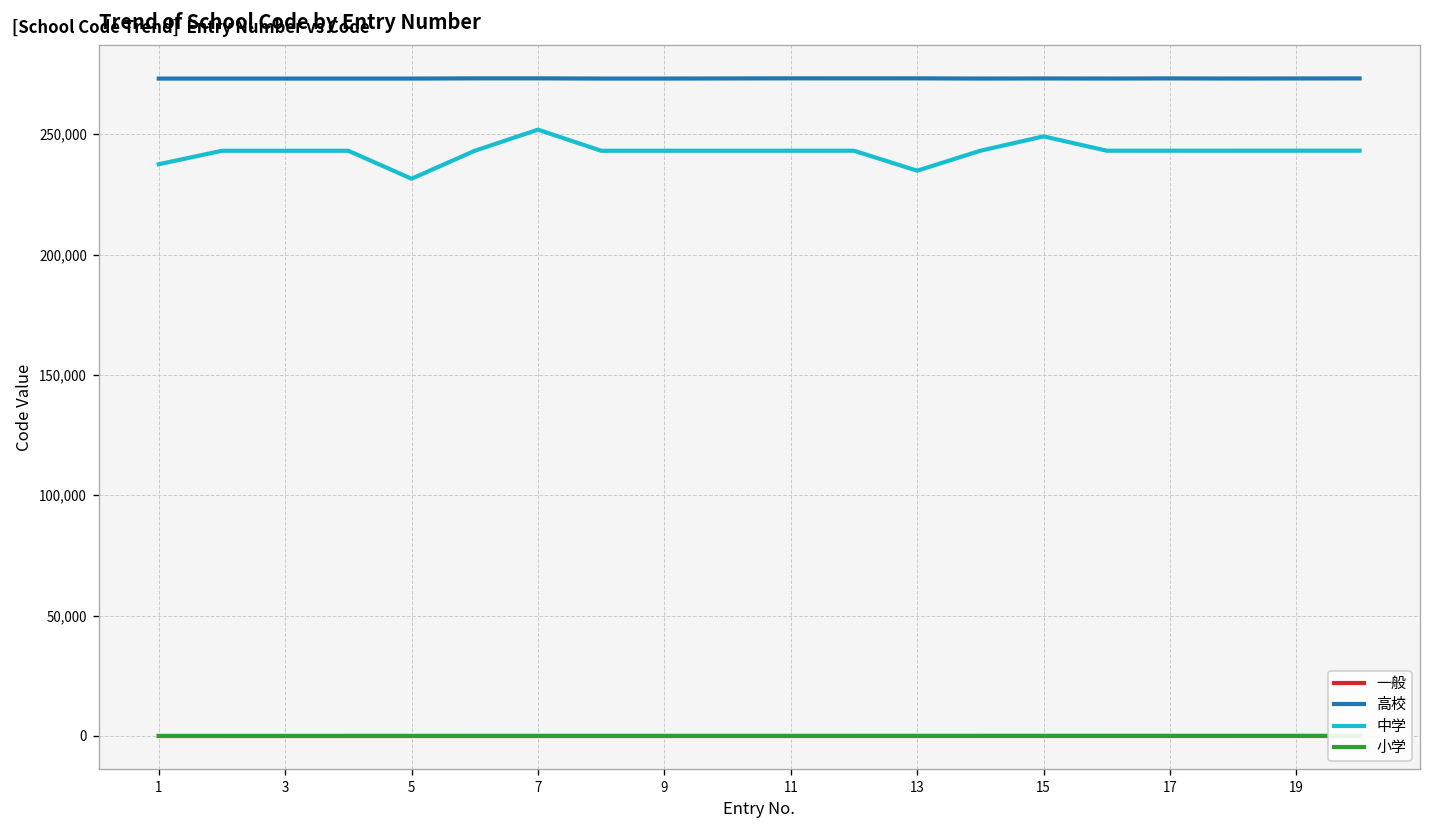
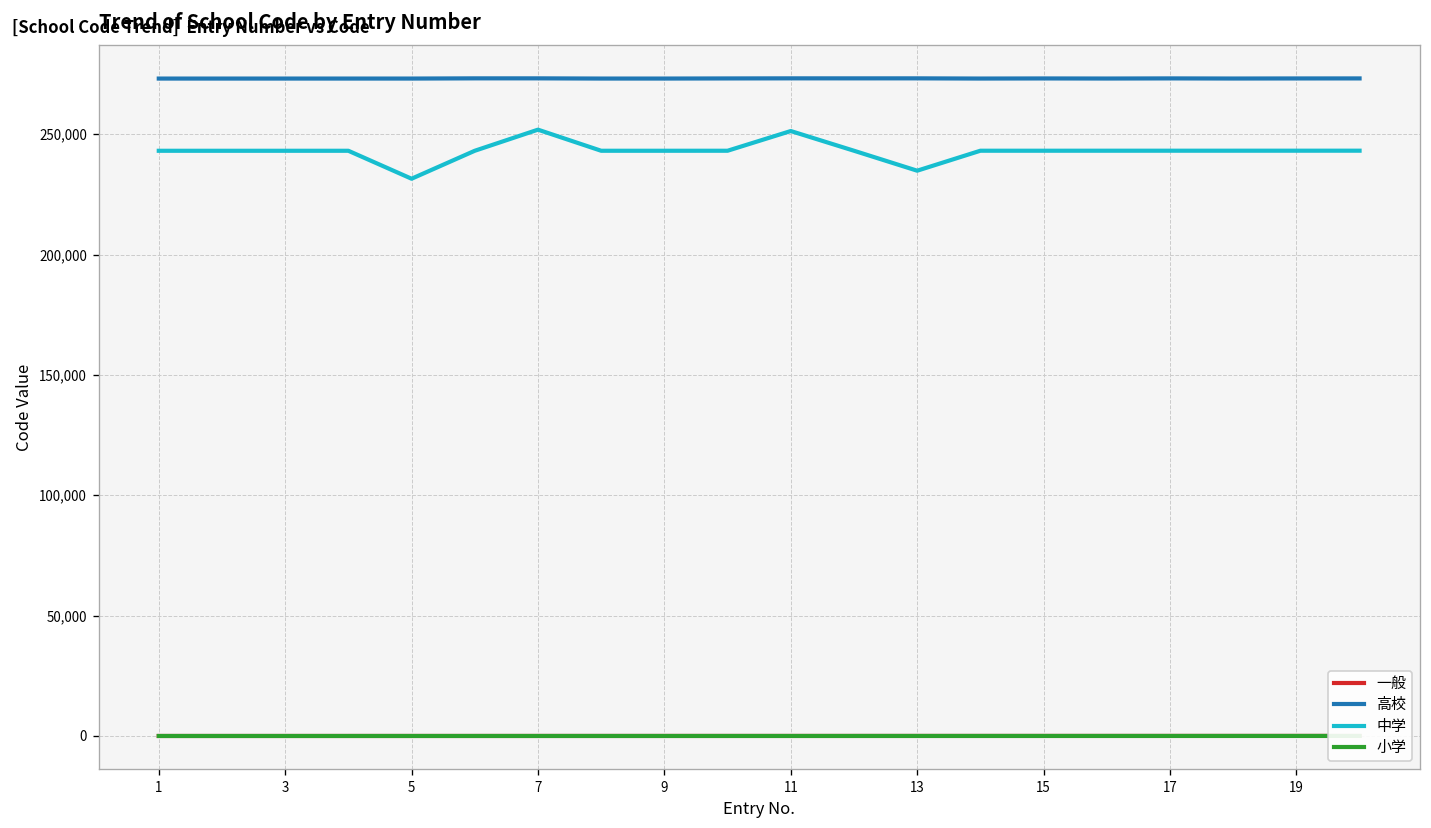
中学, 1: 238,000 -> 243,000
中学, 11: 243,000 -> 251,000
中学, 15: 249,000 -> 243,000
